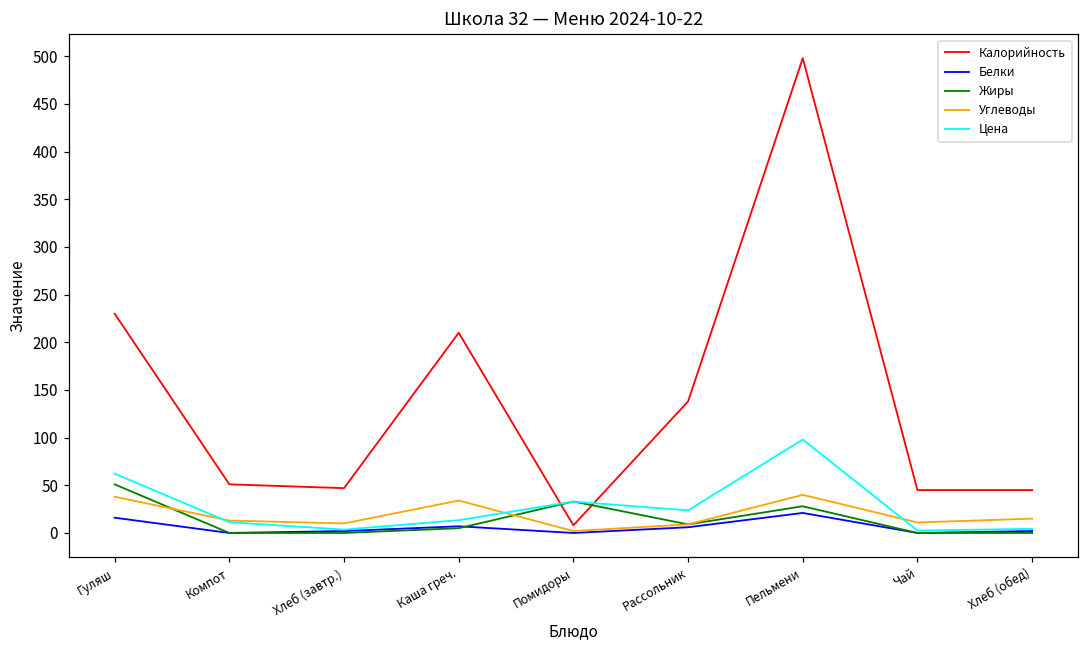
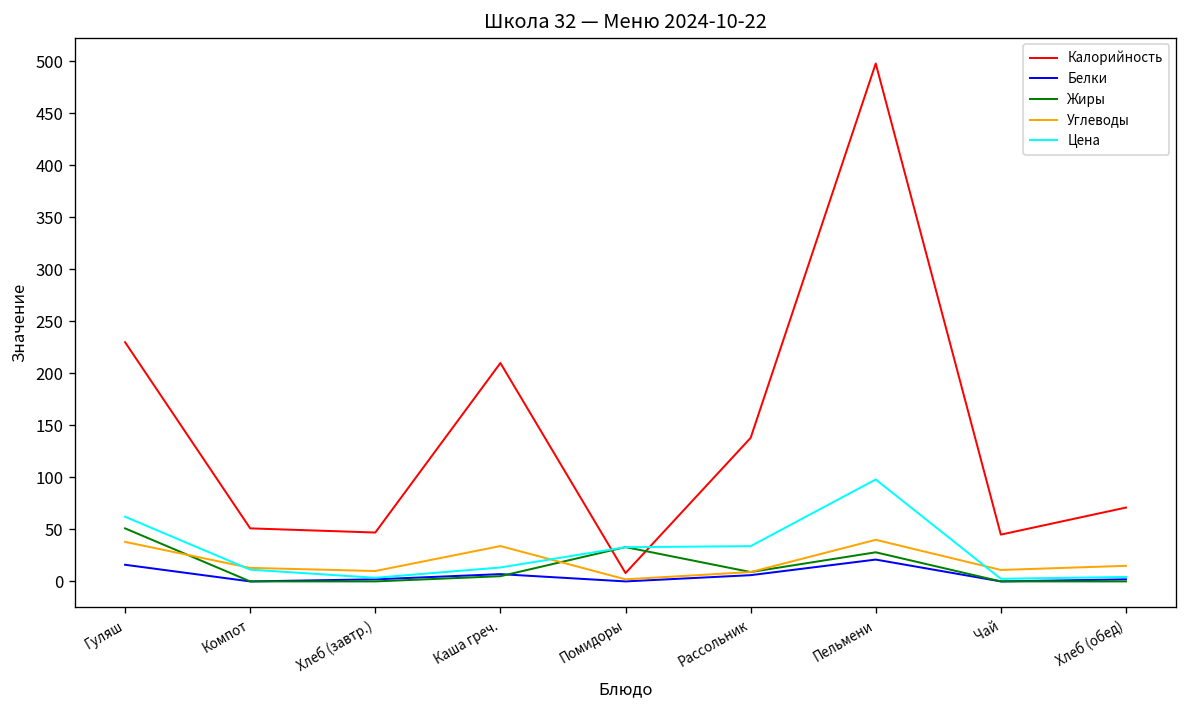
Цена, Рассольник: 20 -> 30
Калорийность, Хлеб (обед): 50 -> 70
